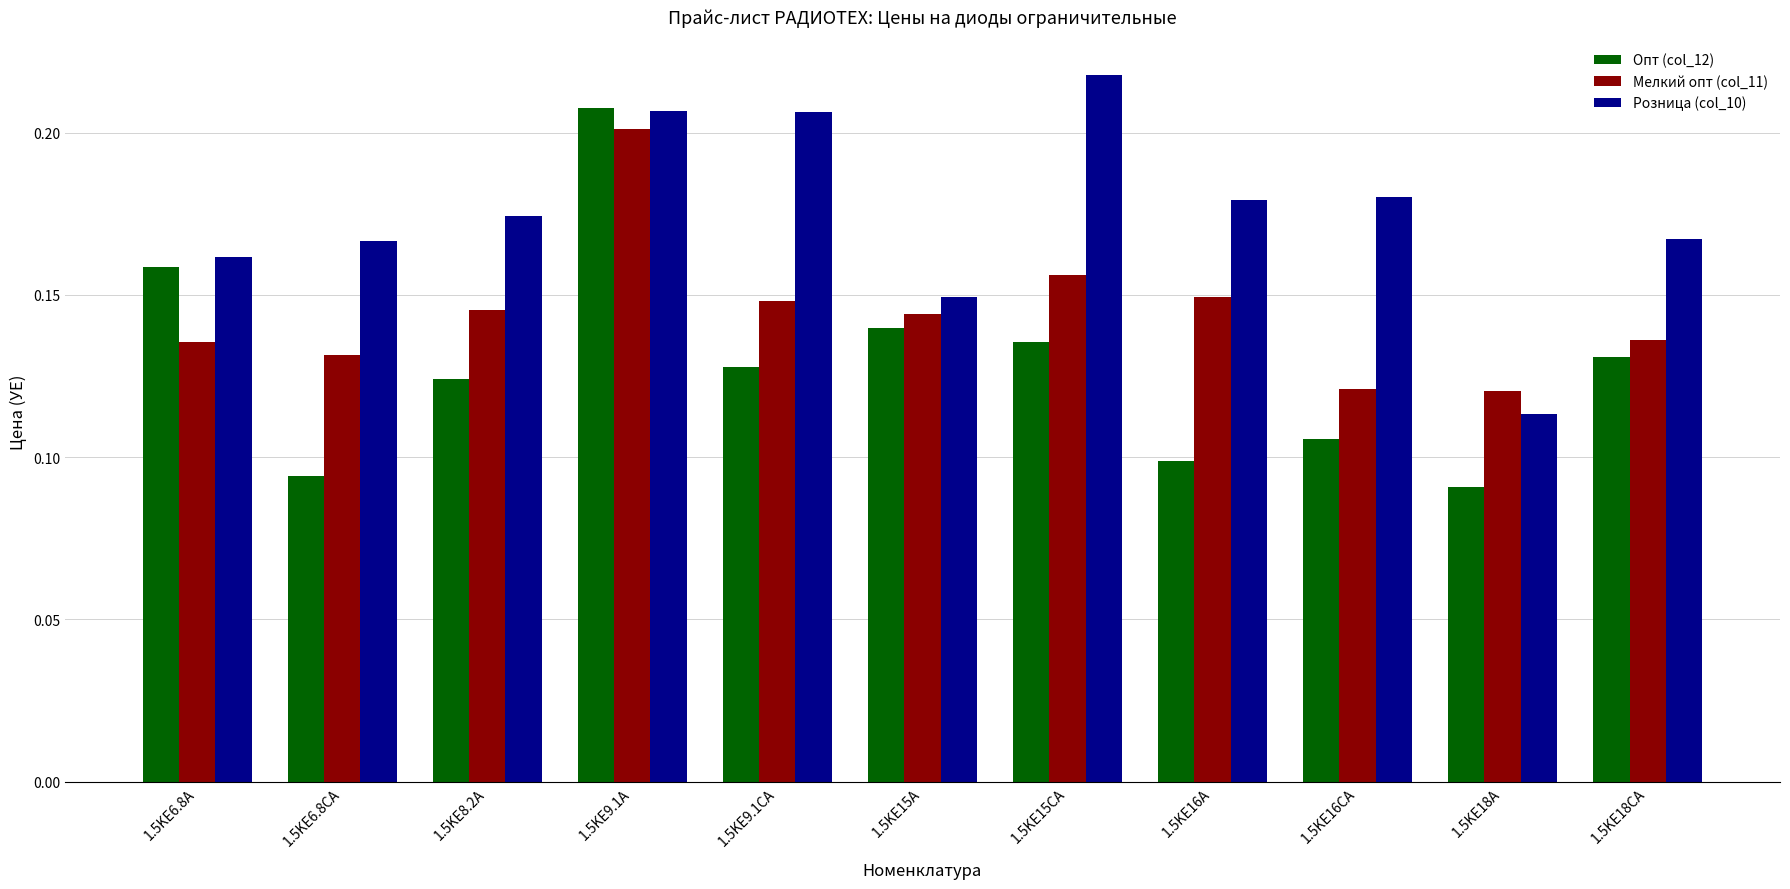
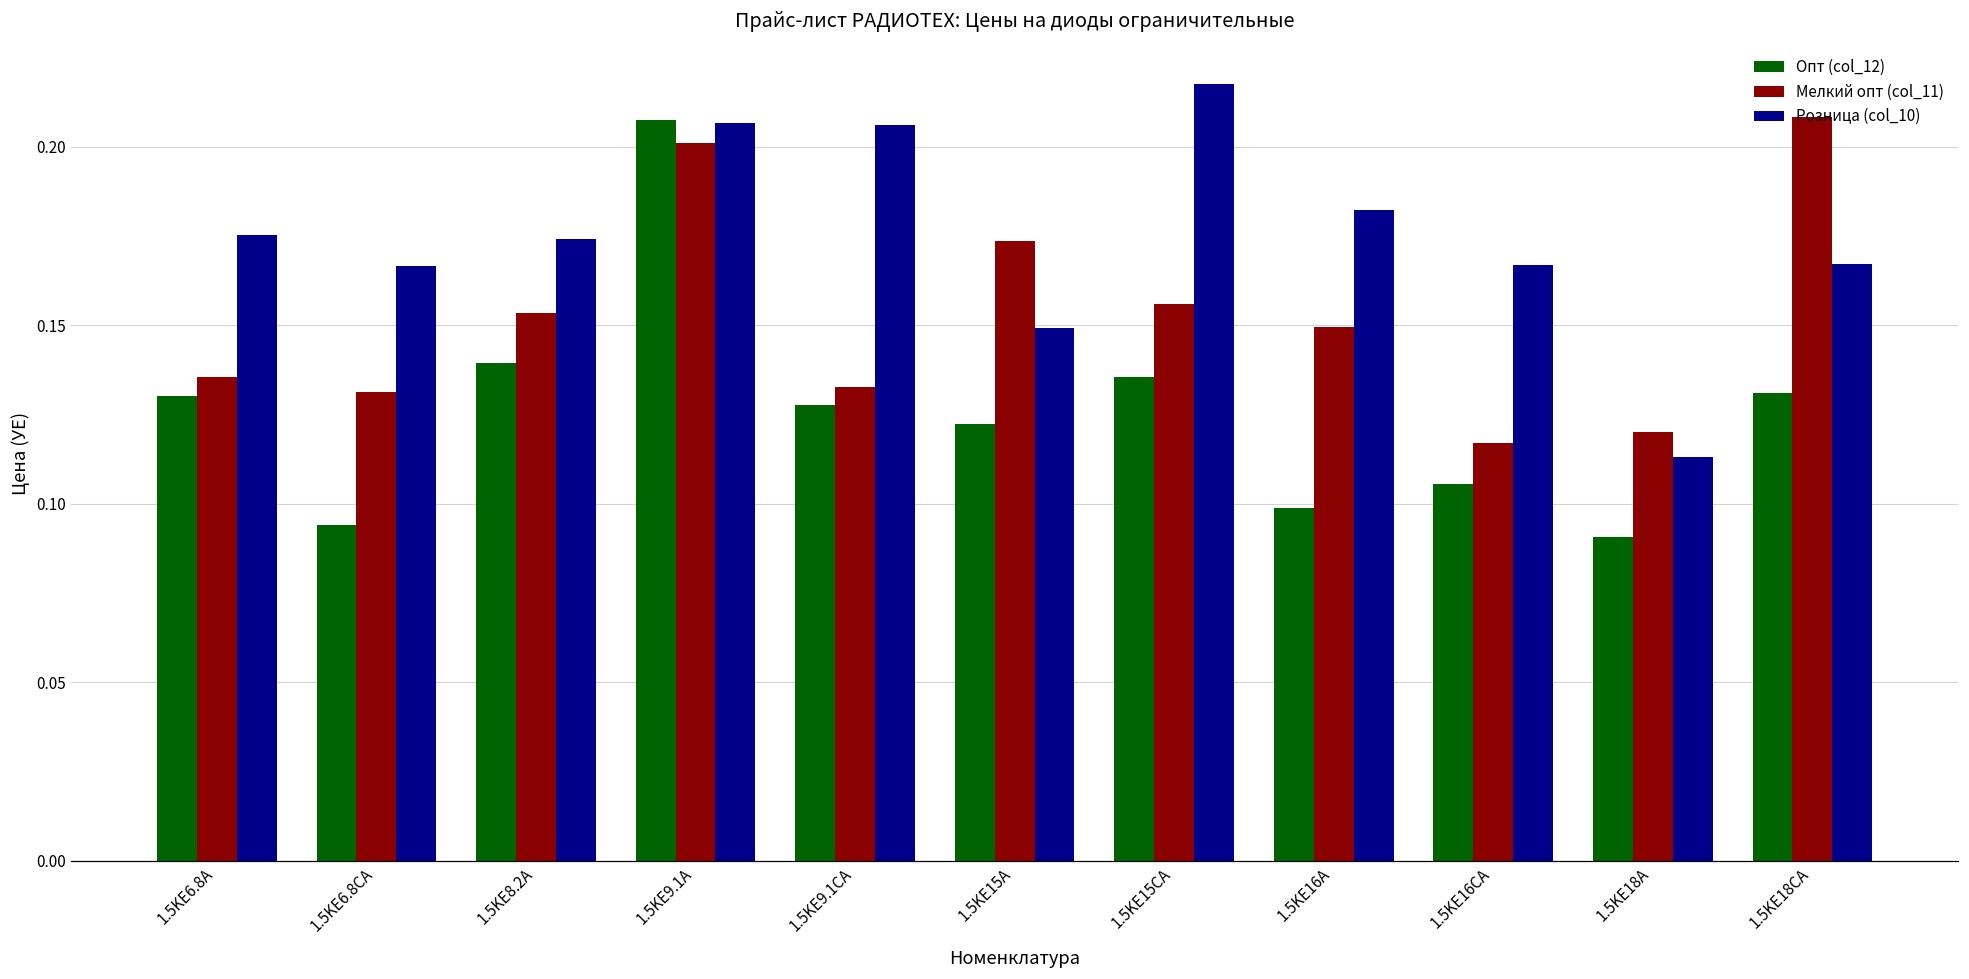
Опт (col_12), 1.5KE6.8A: 0.159 -> 0.130
Розница (col_10), 1.5KE6.8A: 0.161 -> 0.175
Опт (col_12), 1.5KE8.2A: 0.124 -> 0.139
Мелкий опт (col_11), 1.5KE8.2A: 0.145 -> 0.153
Мелкий опт (col_11), 1.5KE9.1CA: 0.148 -> 0.133
Опт (col_12), 1.5KE15A: 0.140 -> 0.122
Мелкий опт (col_11), 1.5KE15A: 0.144 -> 0.174
Розница (col_10), 1.5KE16A: 0.179 -> 0.182
Мелкий опт (col_11), 1.5KE16CA: 0.121 -> 0.117
Розница (col_10), 1.5KE16CA: 0.180 -> 0.167
Мелкий опт (col_11), 1.5KE18CA: 0.136 -> 0.208
